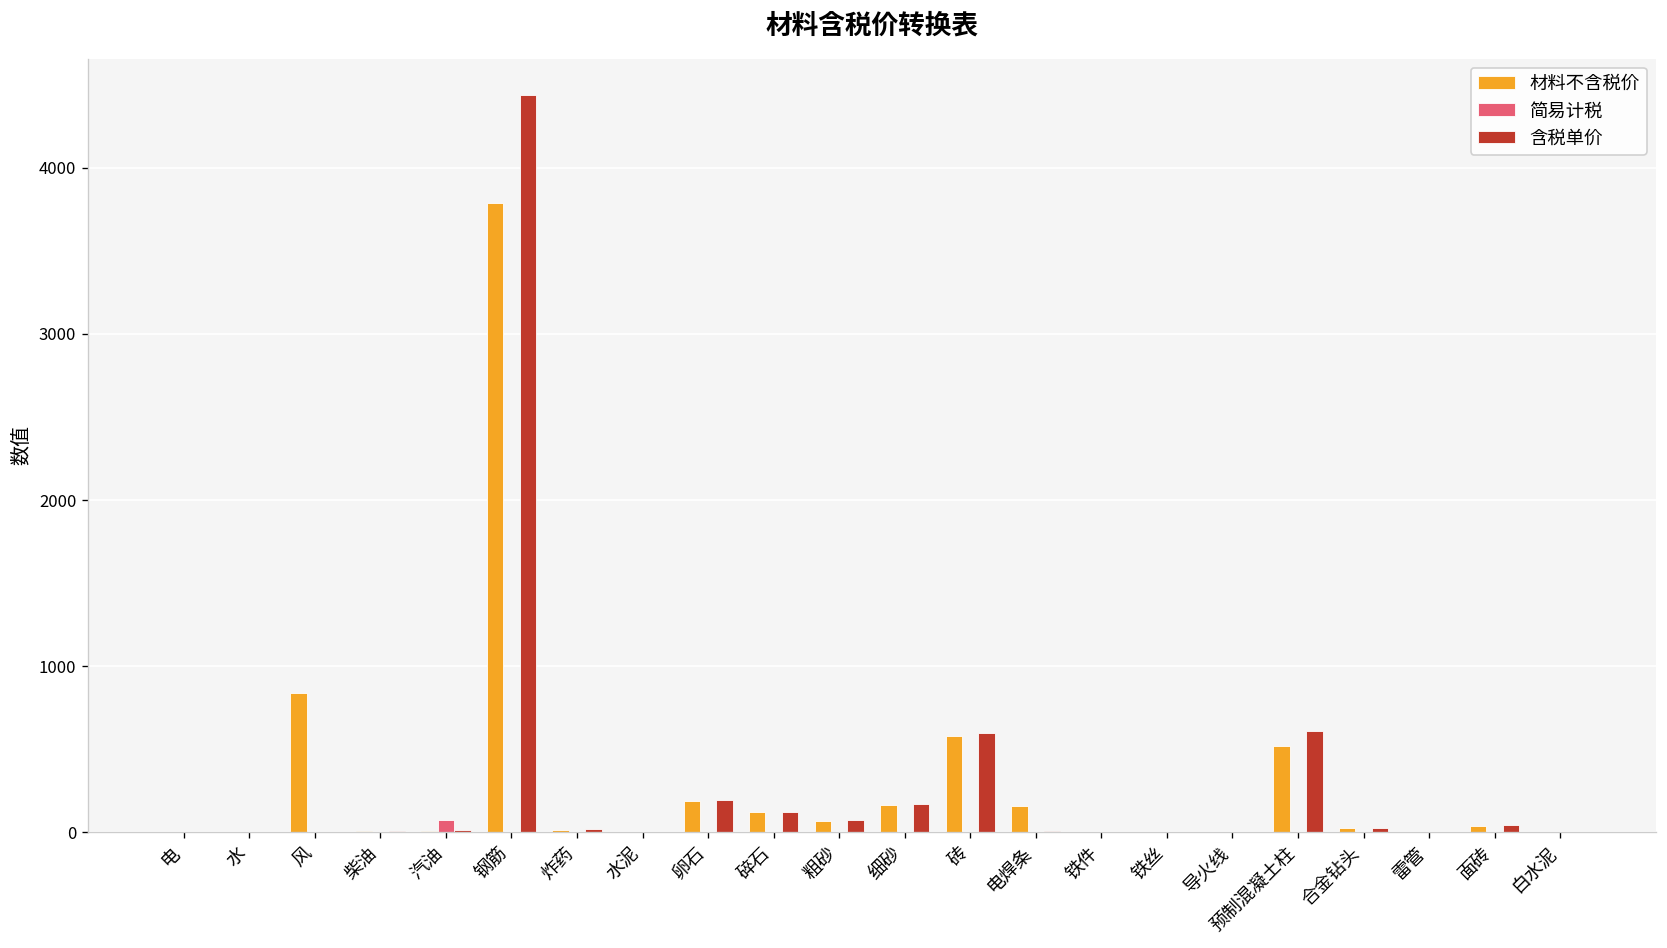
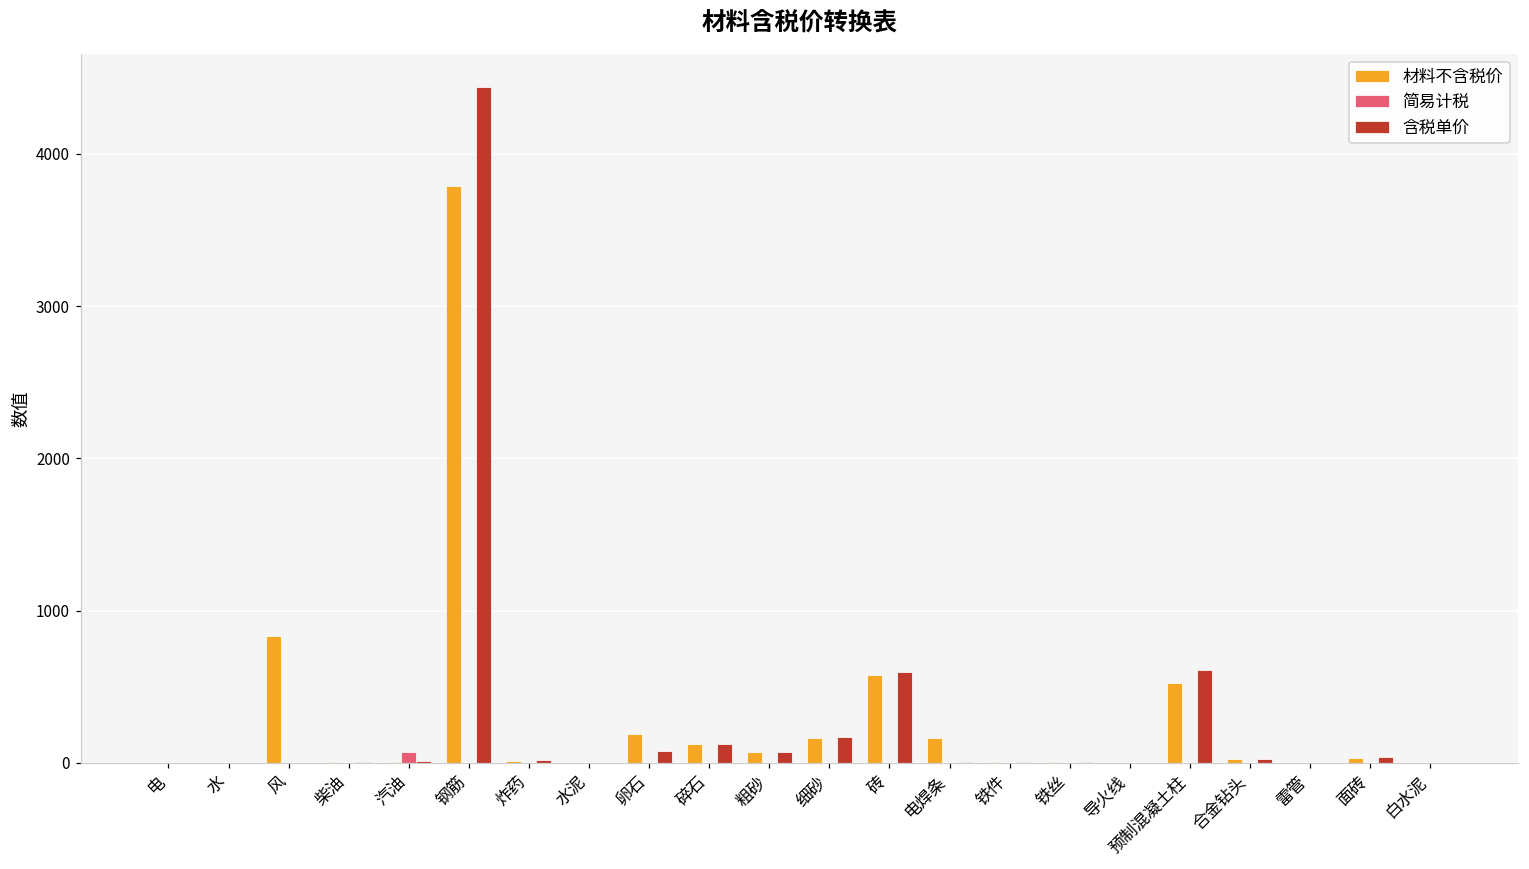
含税单价, 卵石: 190 -> 80
